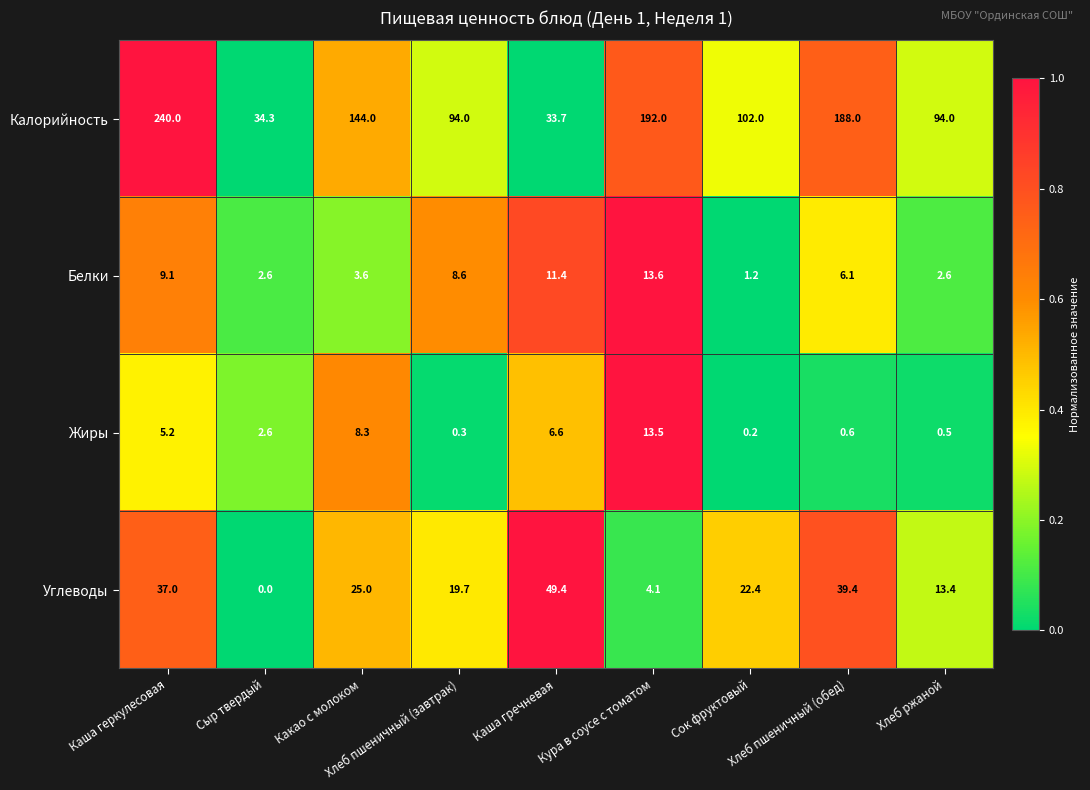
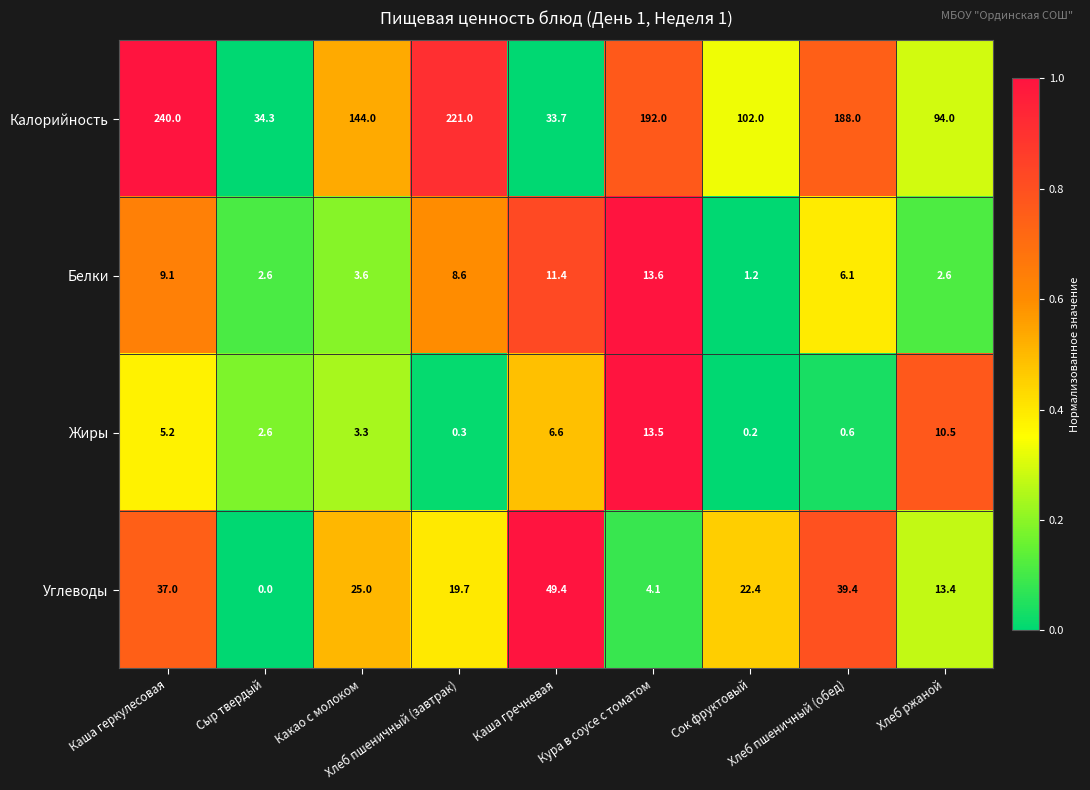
Калорийность, Хлеб пшеничный (завтрак): 94.0 -> 221.0
Жиры, Какао с молоком: 8.3 -> 3.3
Жиры, Хлеб ржаной: 0.5 -> 10.5
